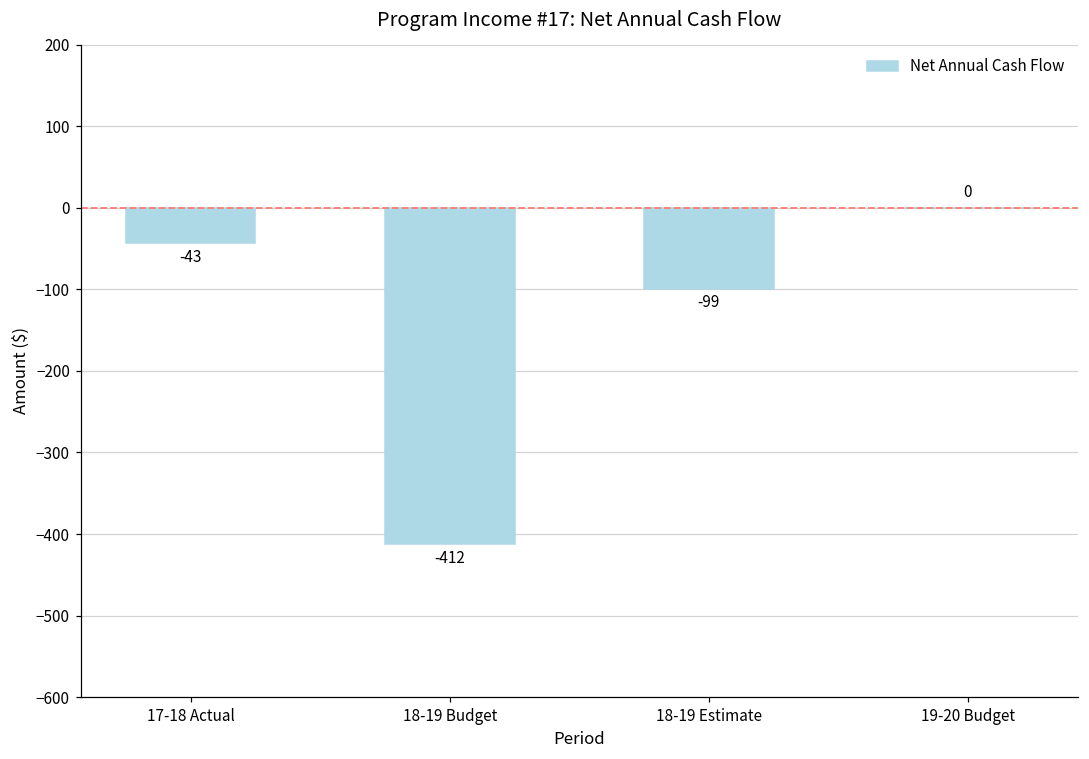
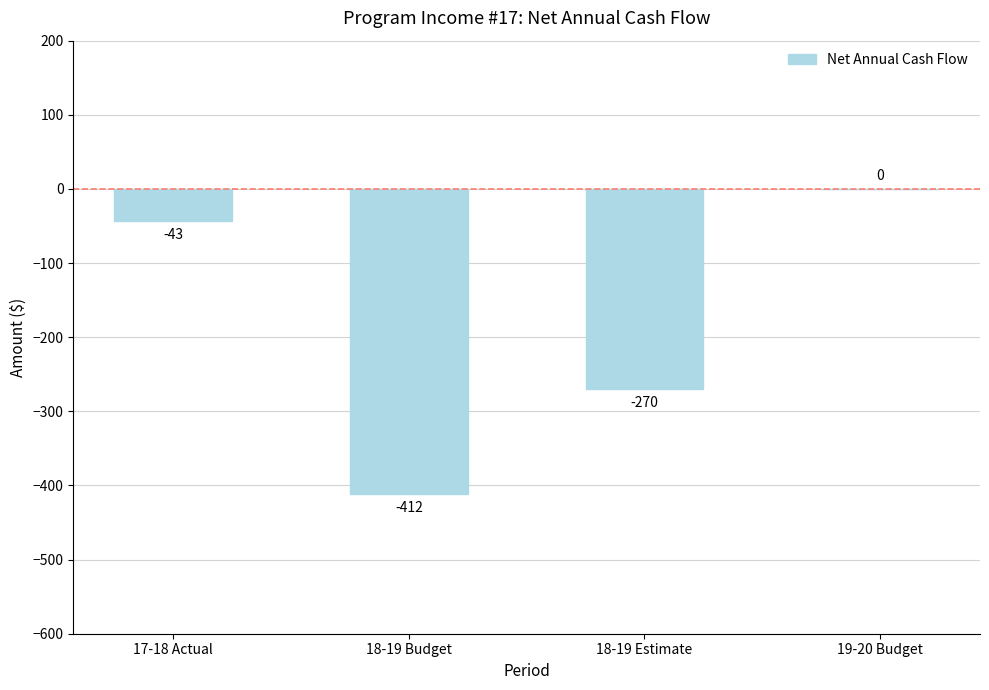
18-19 Estimate: -99 -> -270
